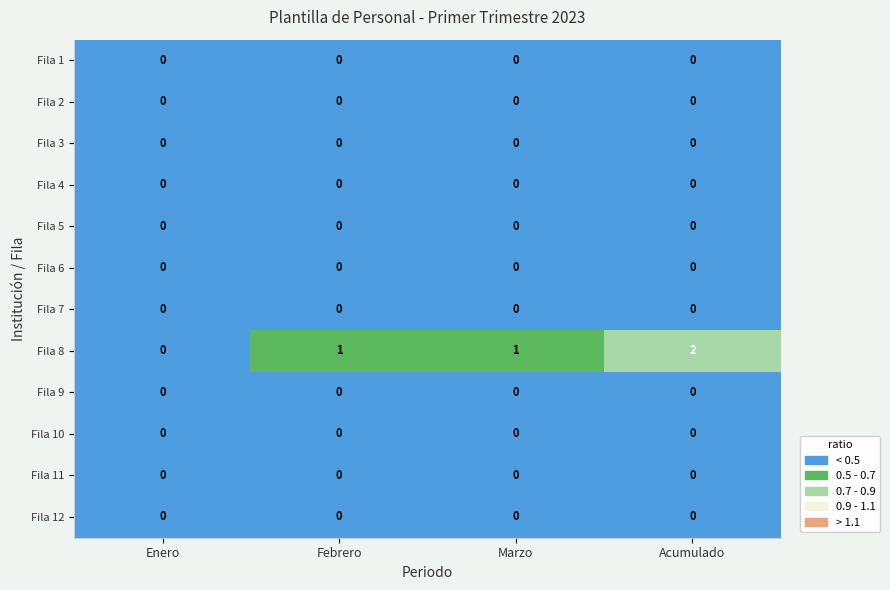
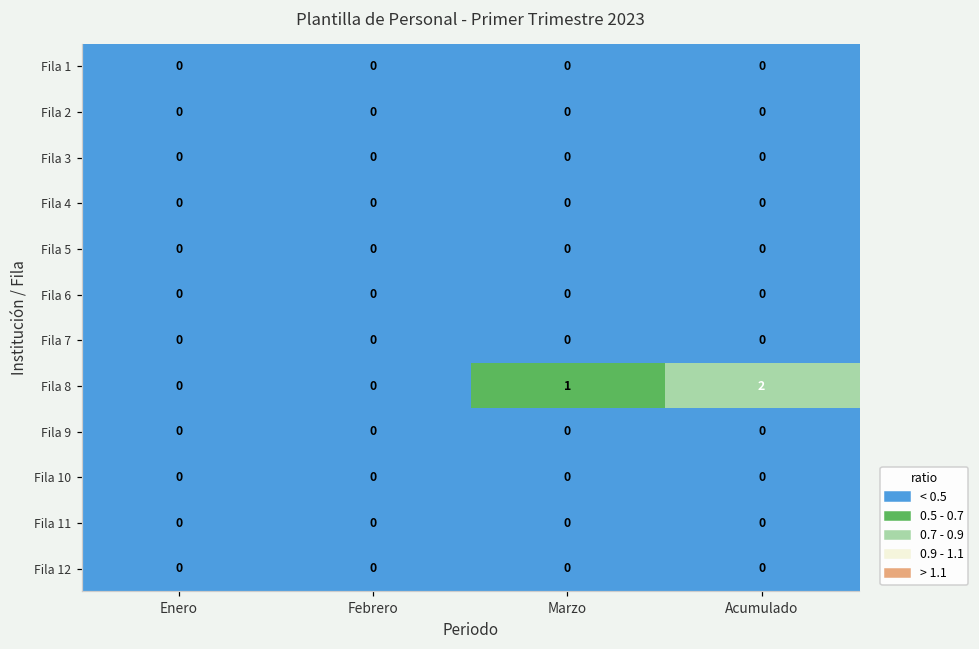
Fila 8, Febrero: 1 -> 0
